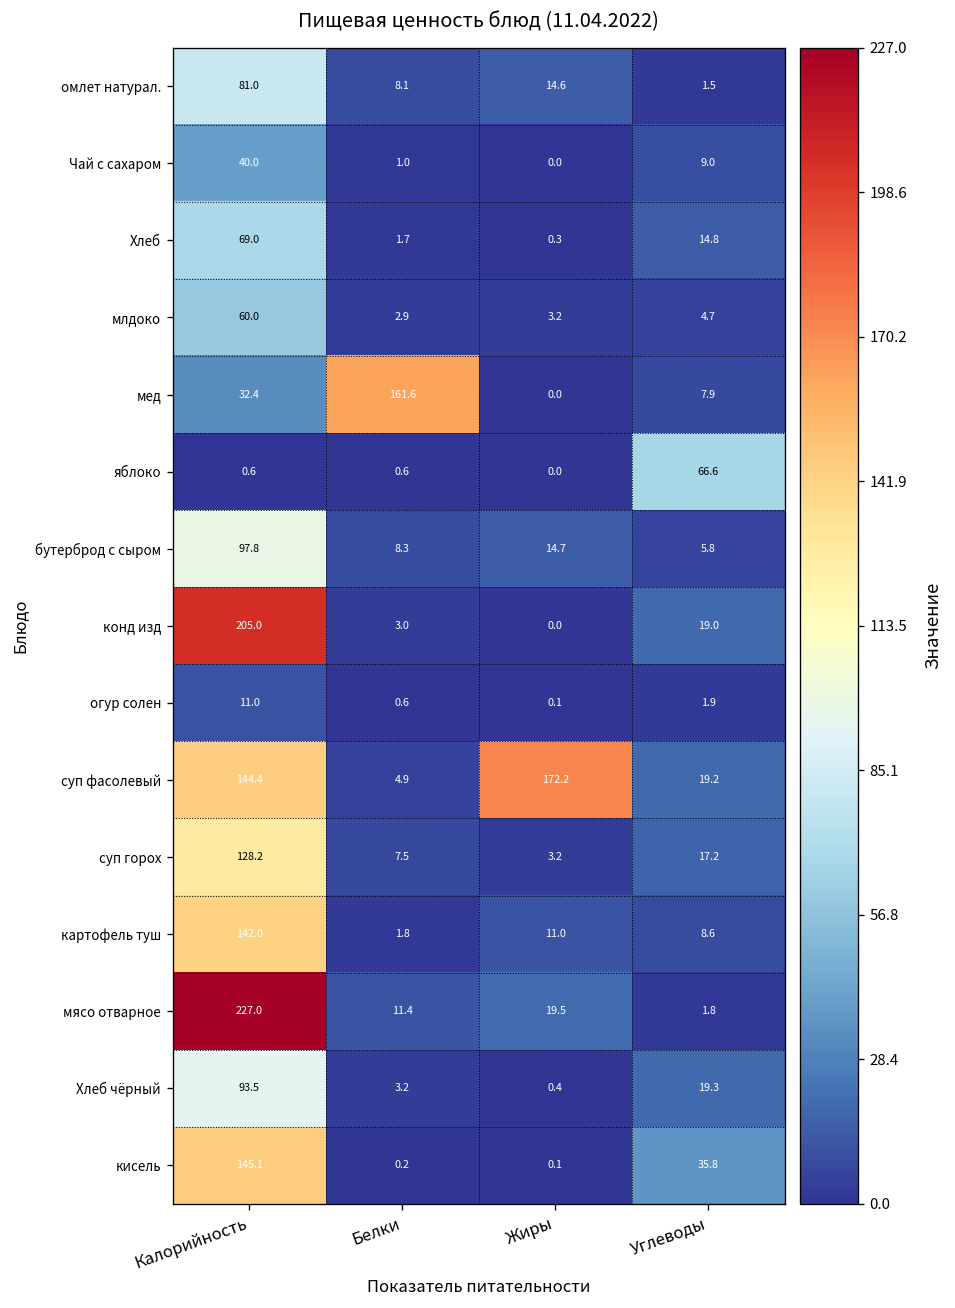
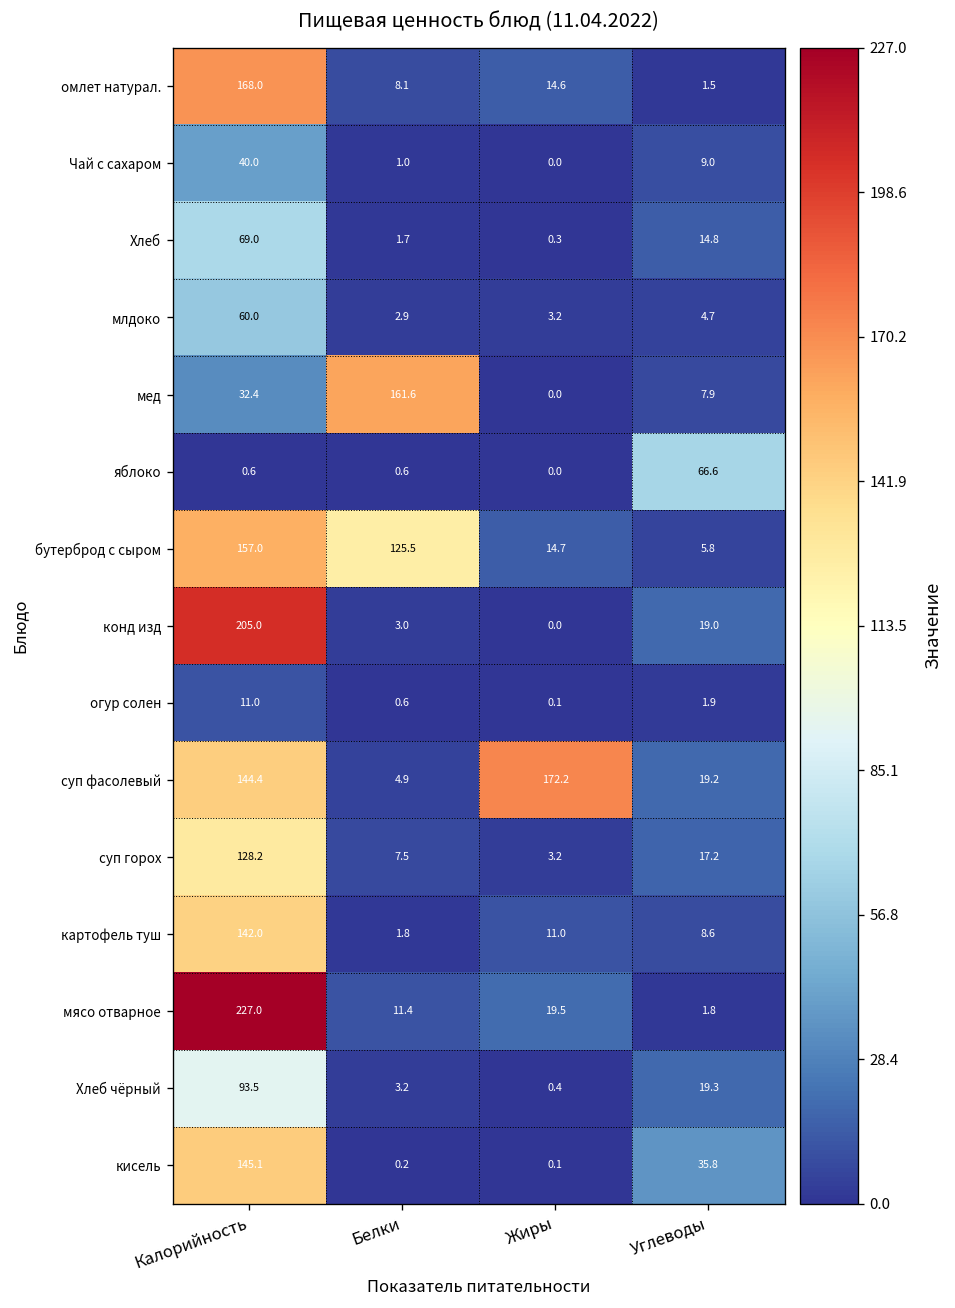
омлет натурал., Калорийность: 81.0 -> 168.0
бутерброд с сыром, Калорийность: 97.8 -> 157.0
бутерброд с сыром, Белки: 8.3 -> 125.5
